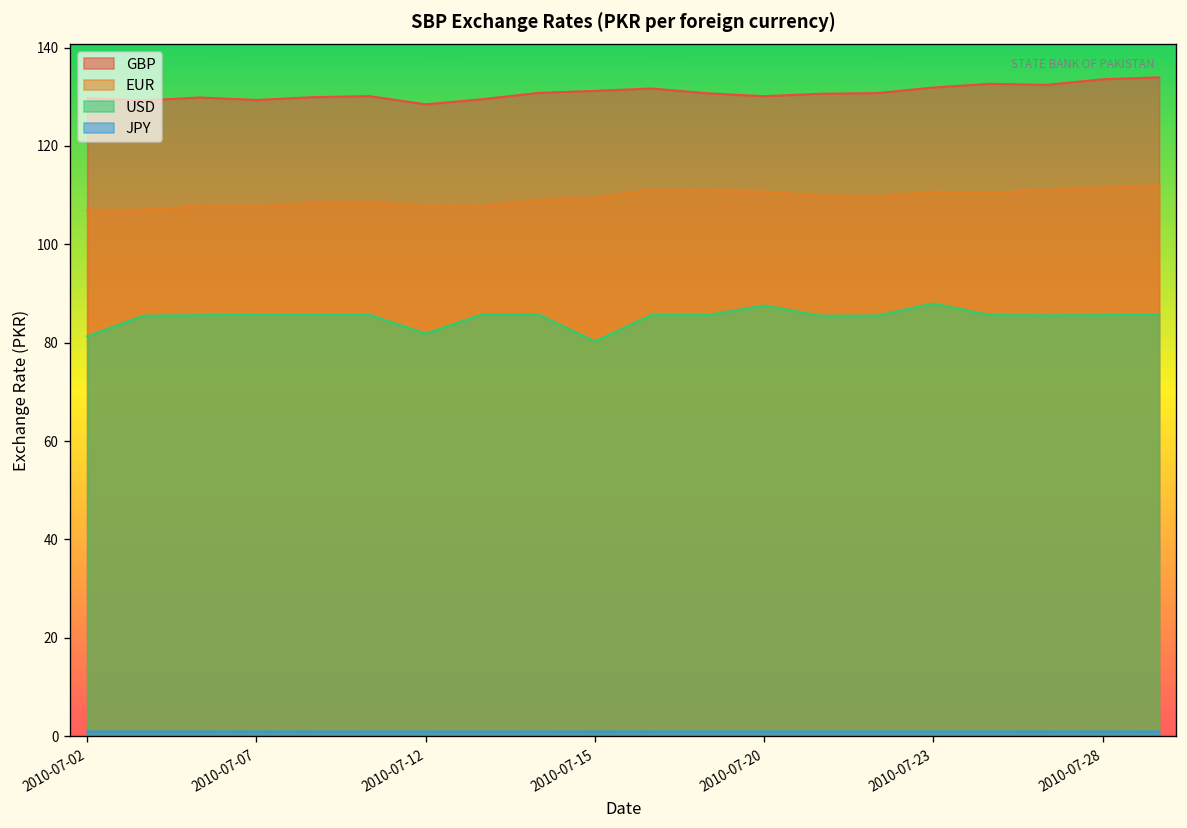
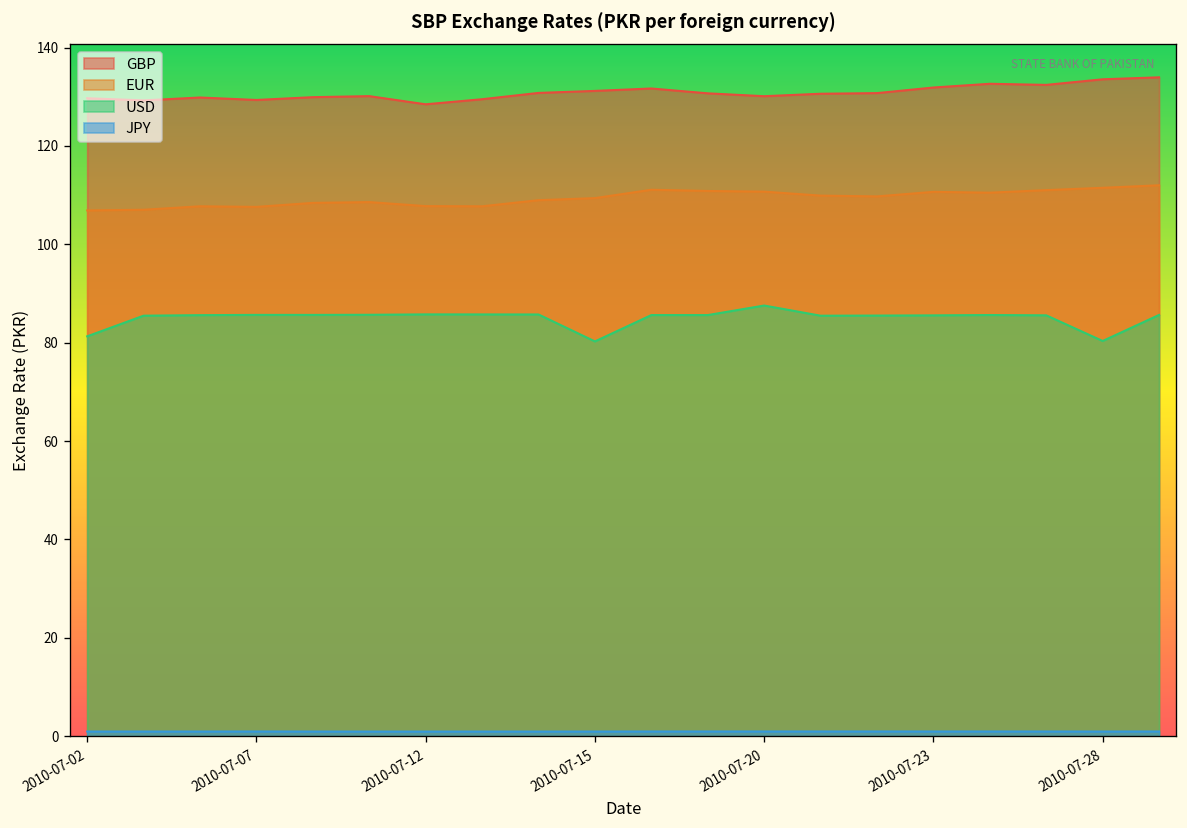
USD, 2010-07-12: 82 -> 86
USD, 2010-07-23: 88 -> 86
USD, 2010-07-28: 86 -> 80
